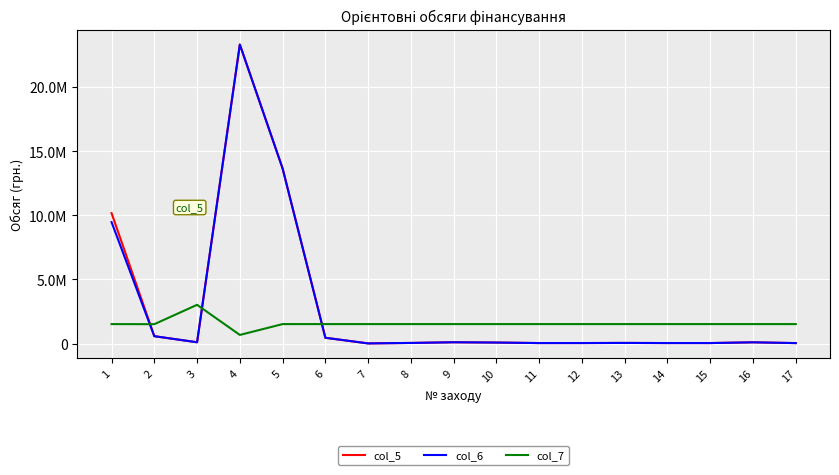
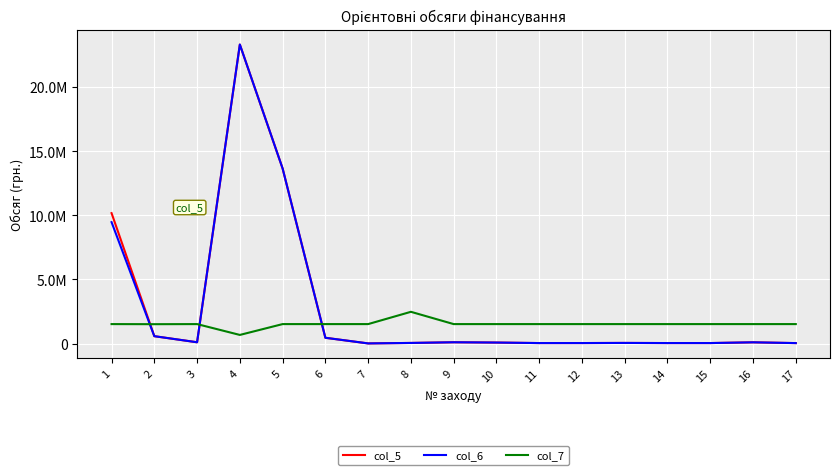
col_7, 3: 3000000 -> 1500000
col_7, 8: 1500000 -> 2500000
